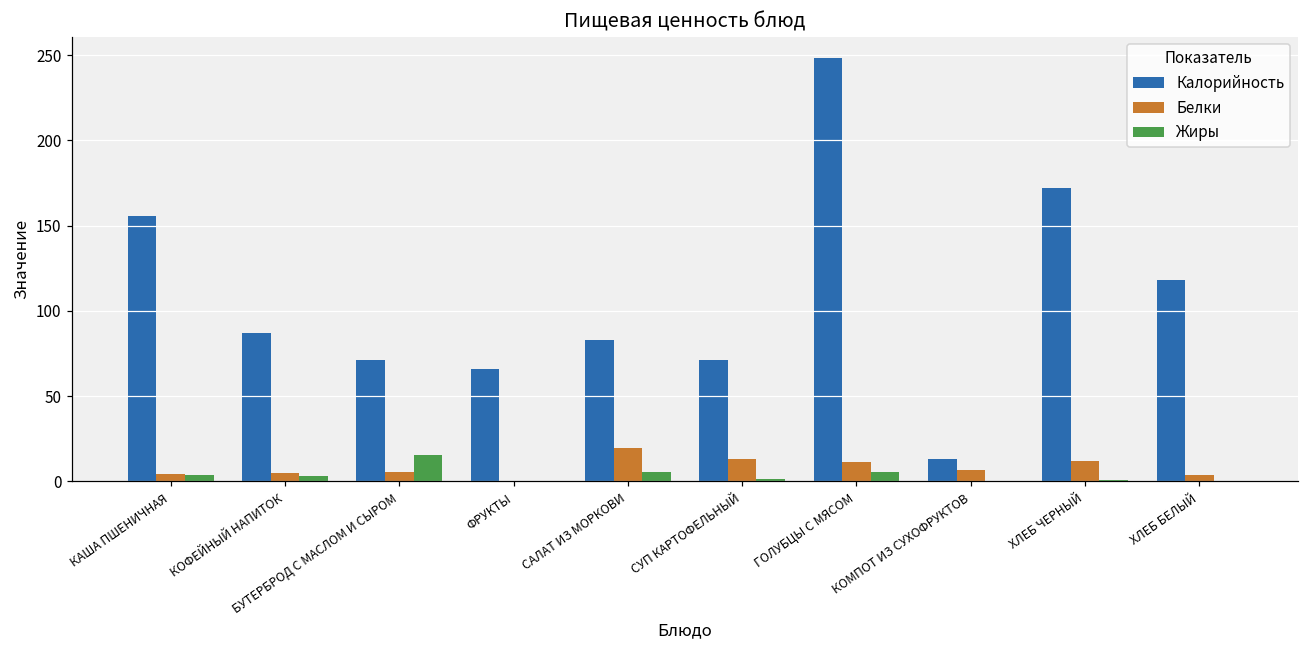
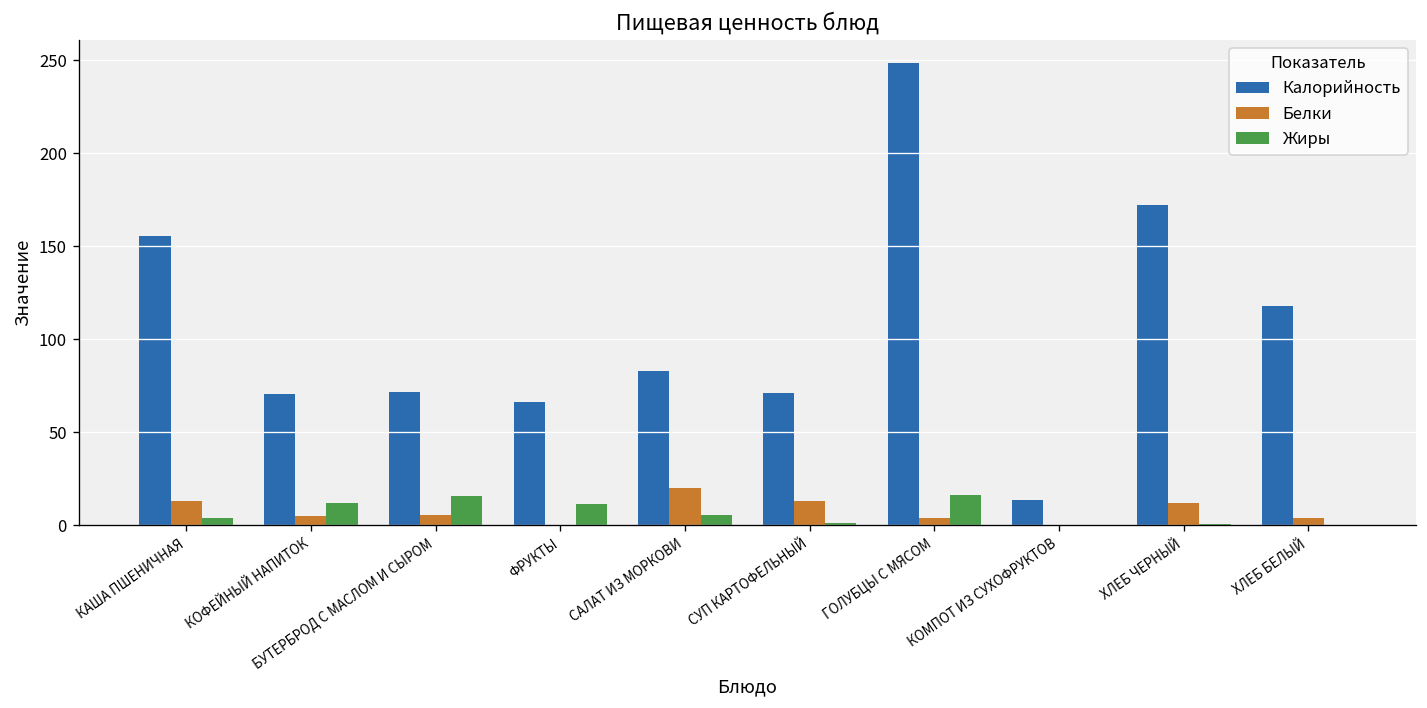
Белки, КАША ПШЕНИЧНАЯ: 4 -> 13
Калорийность, КОФЕЙНЫЙ НАПИТОК: 87 -> 70
Жиры, КОФЕЙНЫЙ НАПИТОК: 3 -> 12
Жиры, ФРУКТЫ: 0 -> 12
Белки, ГОЛУБЦЫ С МЯСОМ: 11 -> 4
Жиры, ГОЛУБЦЫ С МЯСОМ: 6 -> 16
Белки, КОМПОТ ИЗ СУХОФРУКТОВ: 7 -> 0
